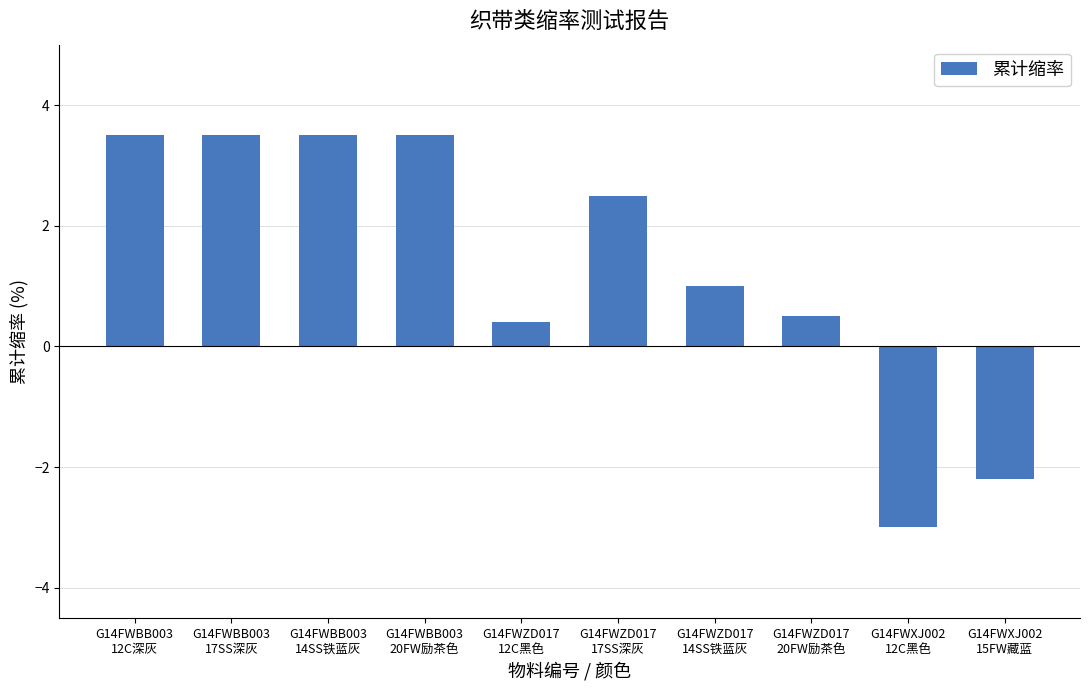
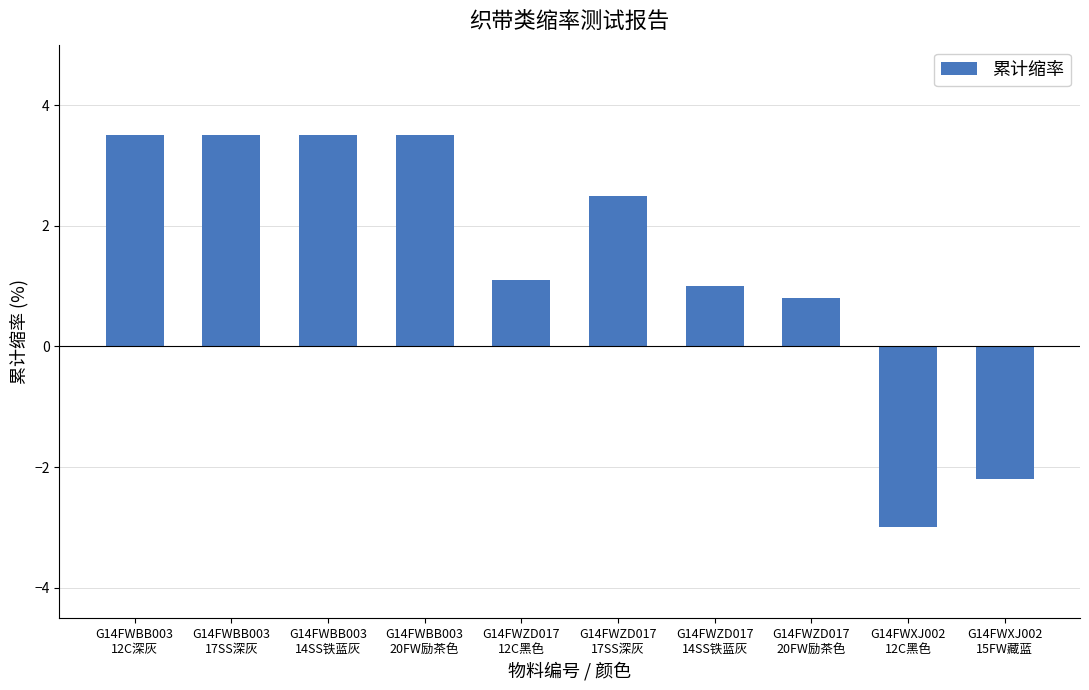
G14FWZD017 12C黑色: 0.4 -> 1.1
G14FWZD017 20FW励茶色: 0.5 -> 0.8
